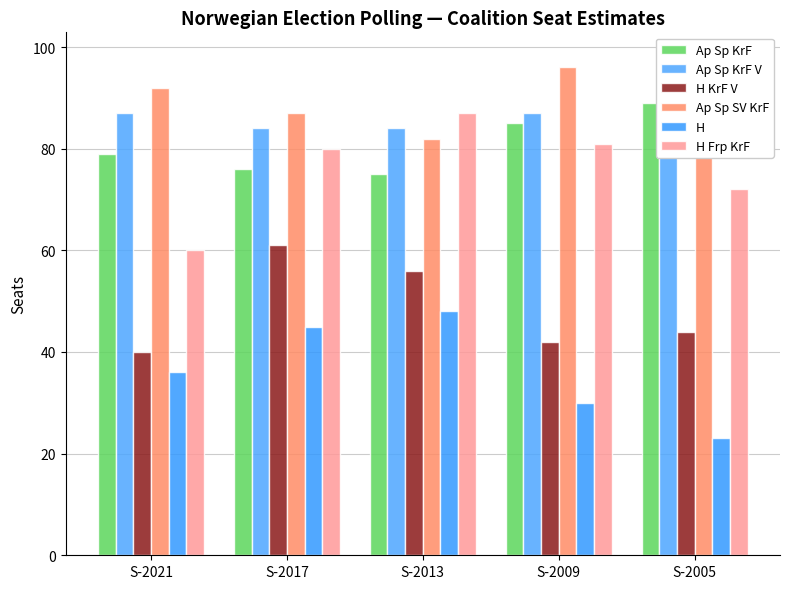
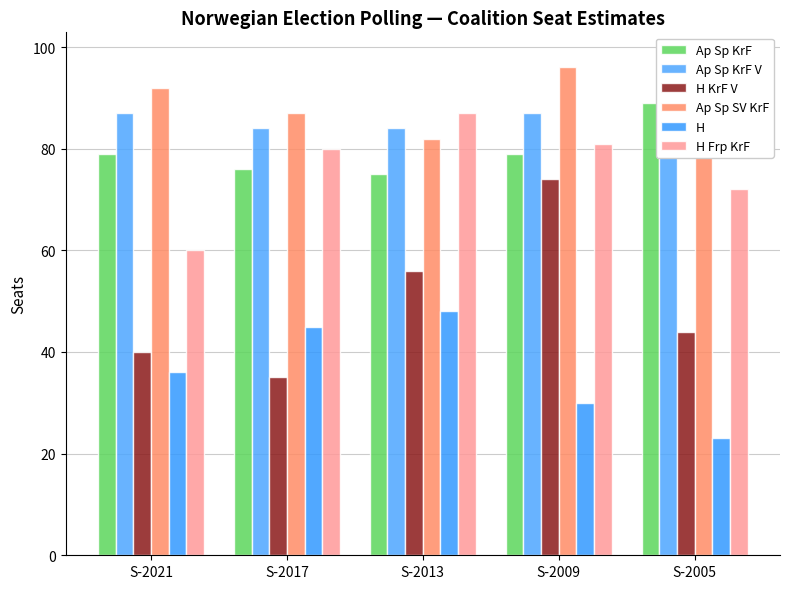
H KrF V, S-2017: 61 -> 35
Ap Sp KrF, S-2009: 85 -> 79
H KrF V, S-2009: 42 -> 74
